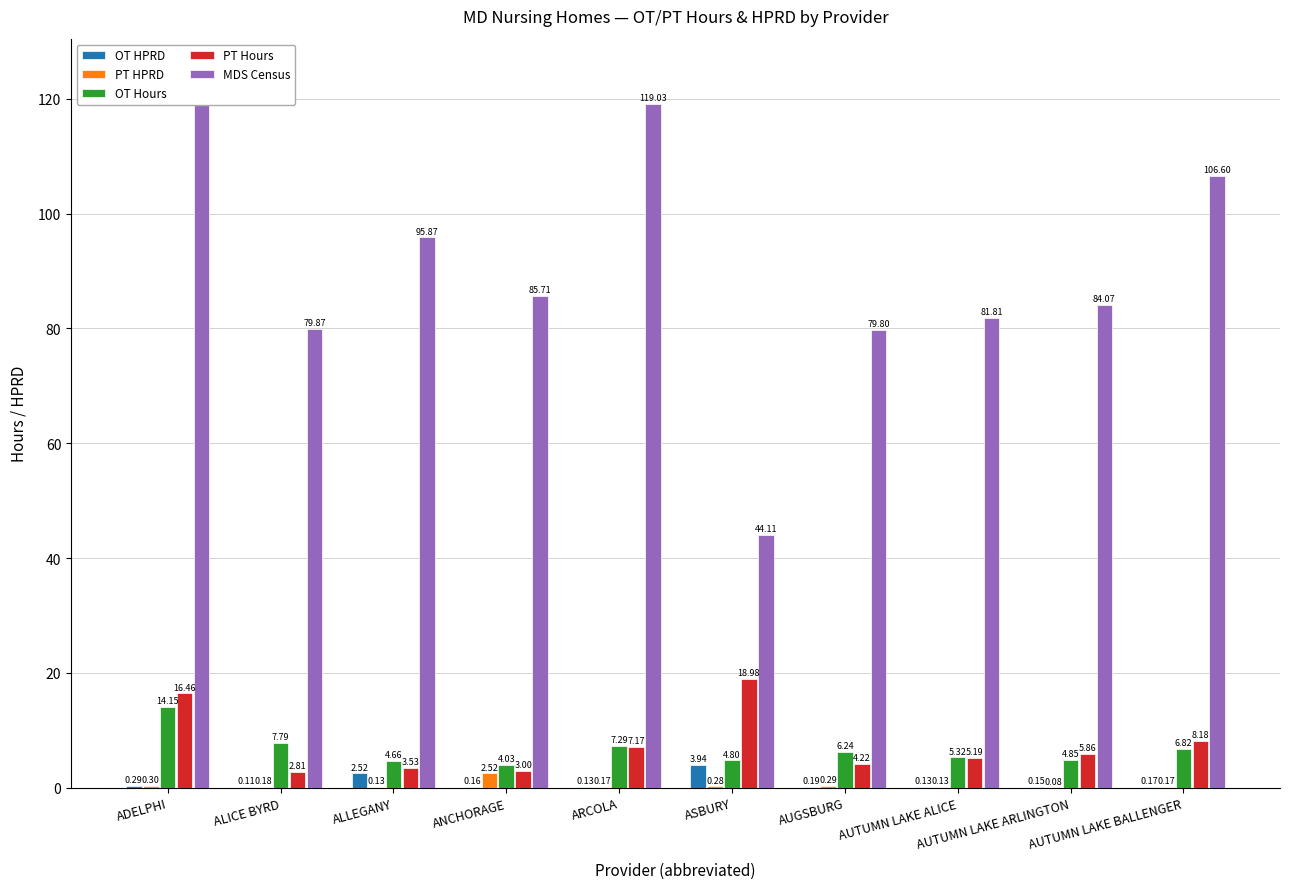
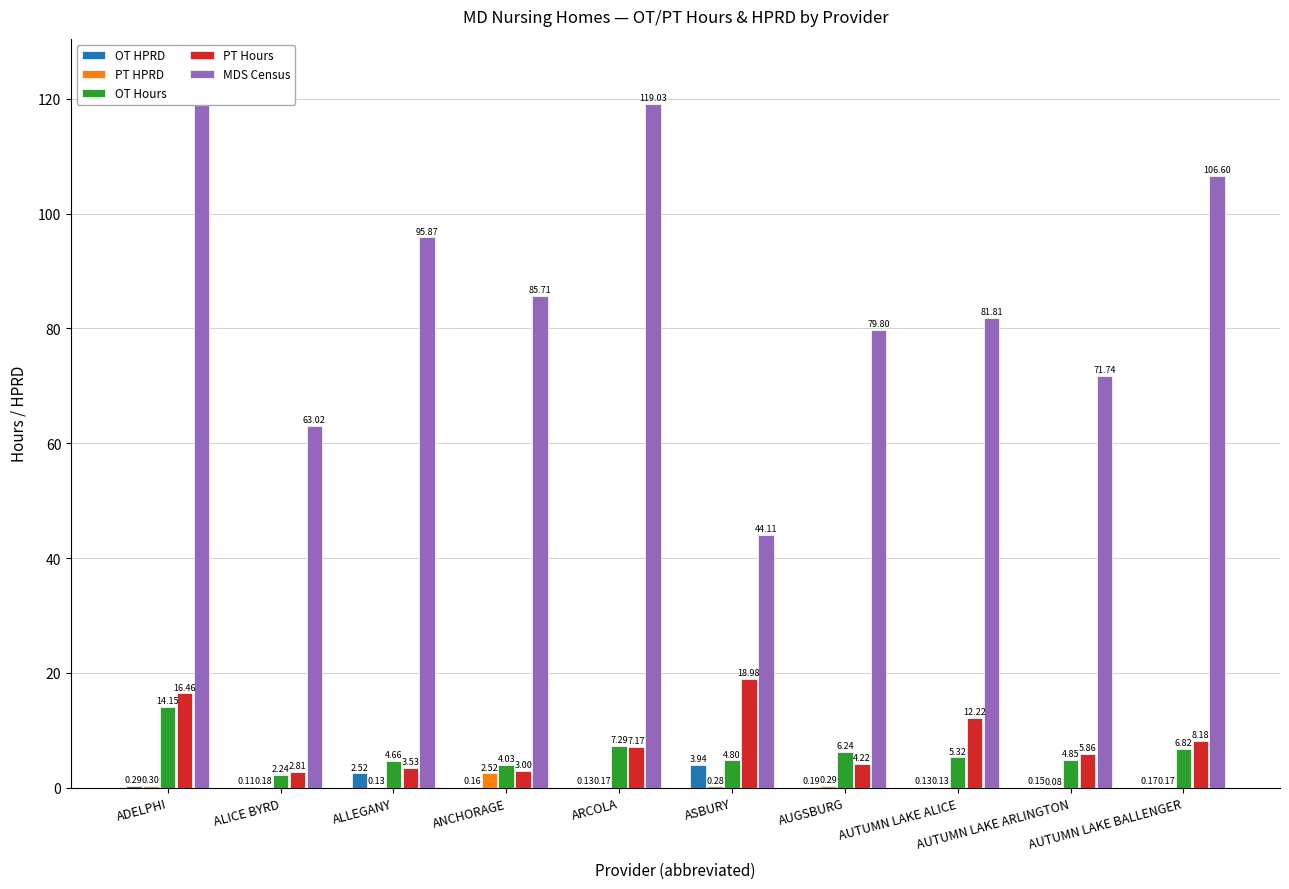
OT Hours, ALICE BYRD: 7.79 -> 2.24
MDS Census, ALICE BYRD: 79.87 -> 63.02
PT Hours, AUTUMN LAKE ALICE: 5.19 -> 12.22
MDS Census, AUTUMN LAKE ARLINGTON: 84.07 -> 71.74
